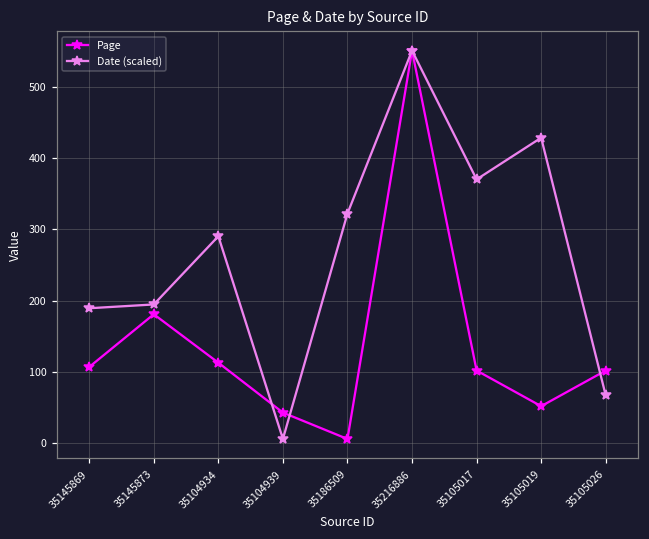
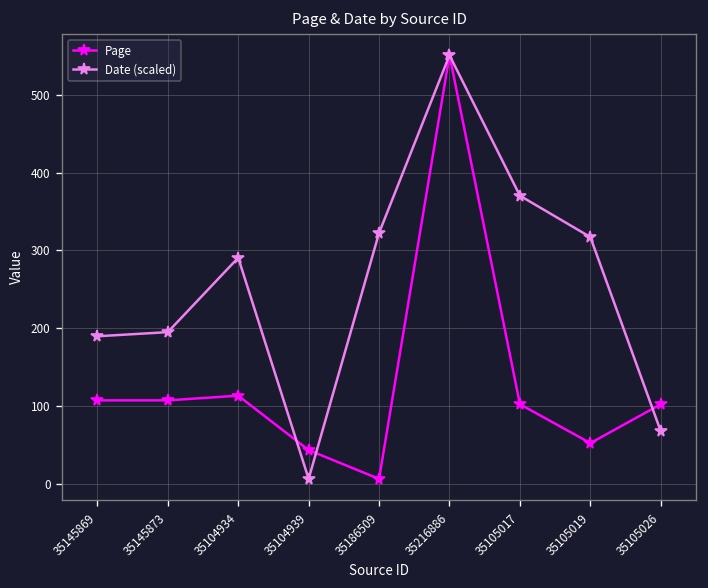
Page, 35145873: 180 -> 110
Date (scaled), 35105019: 430 -> 320
